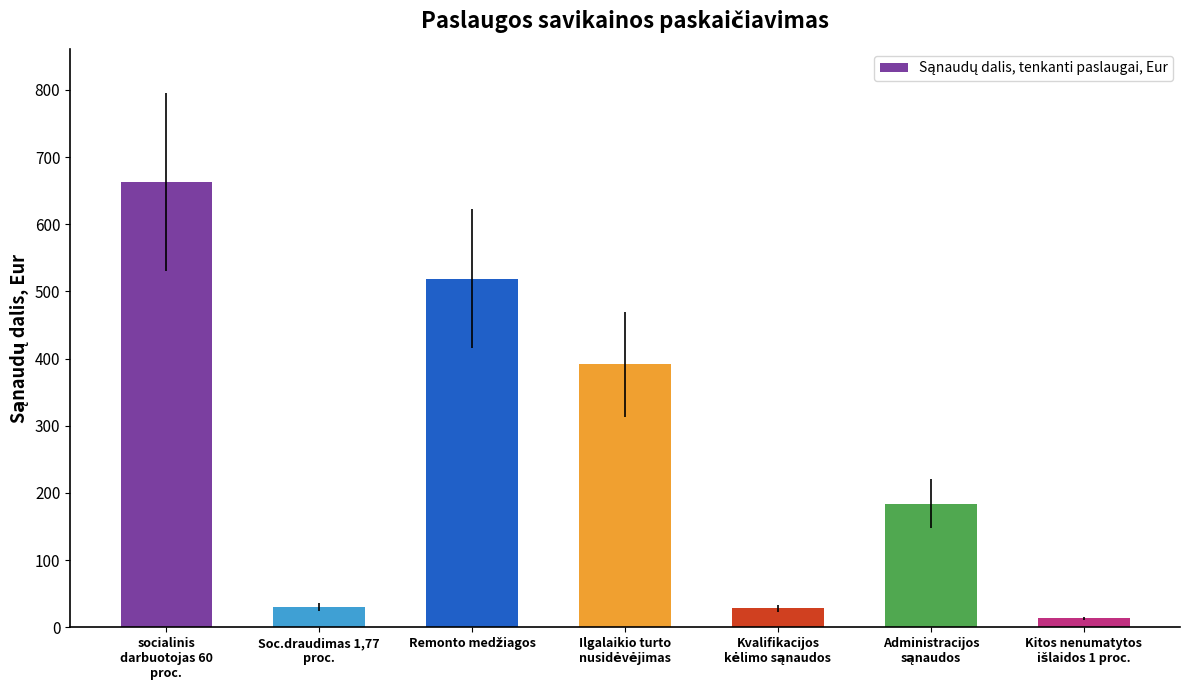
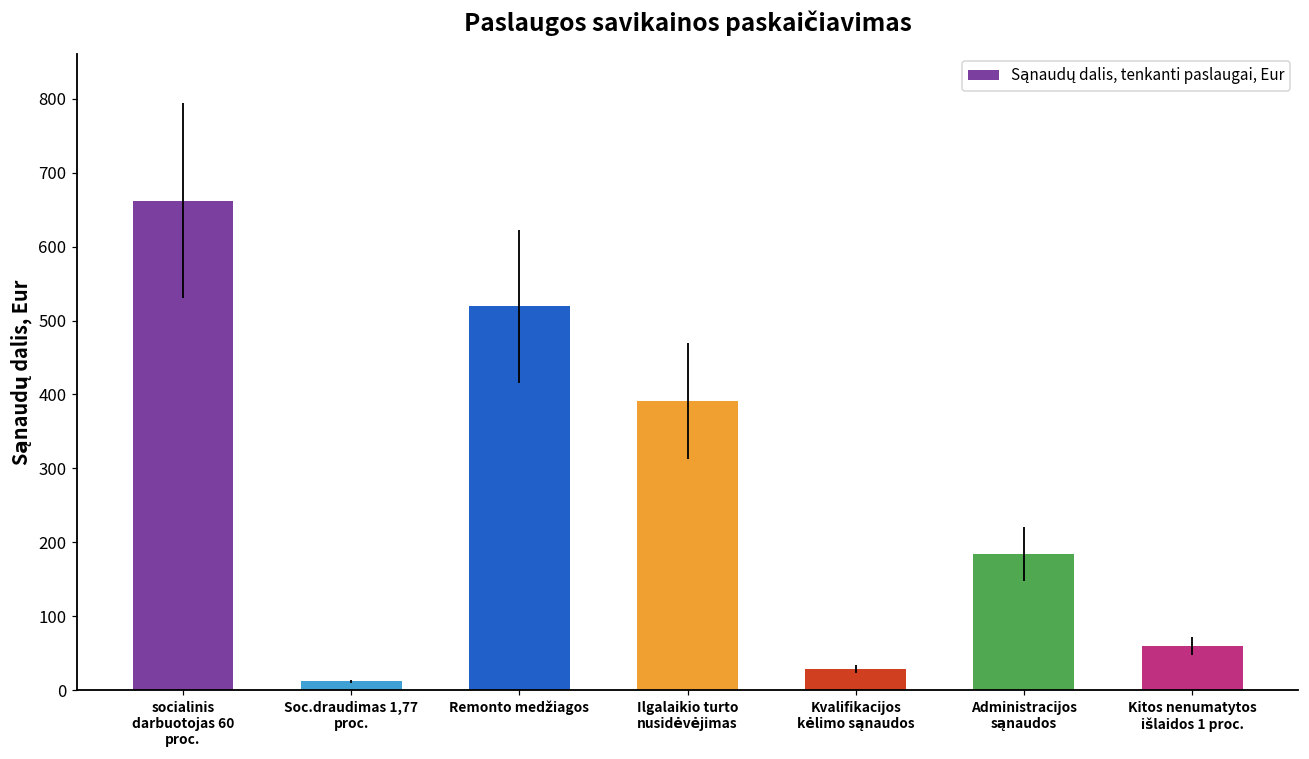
Soc.draudimas 1,77 proc.: 30 -> 10
Kitos nenumatytos išlaidos 1 proc.: 10 -> 60
